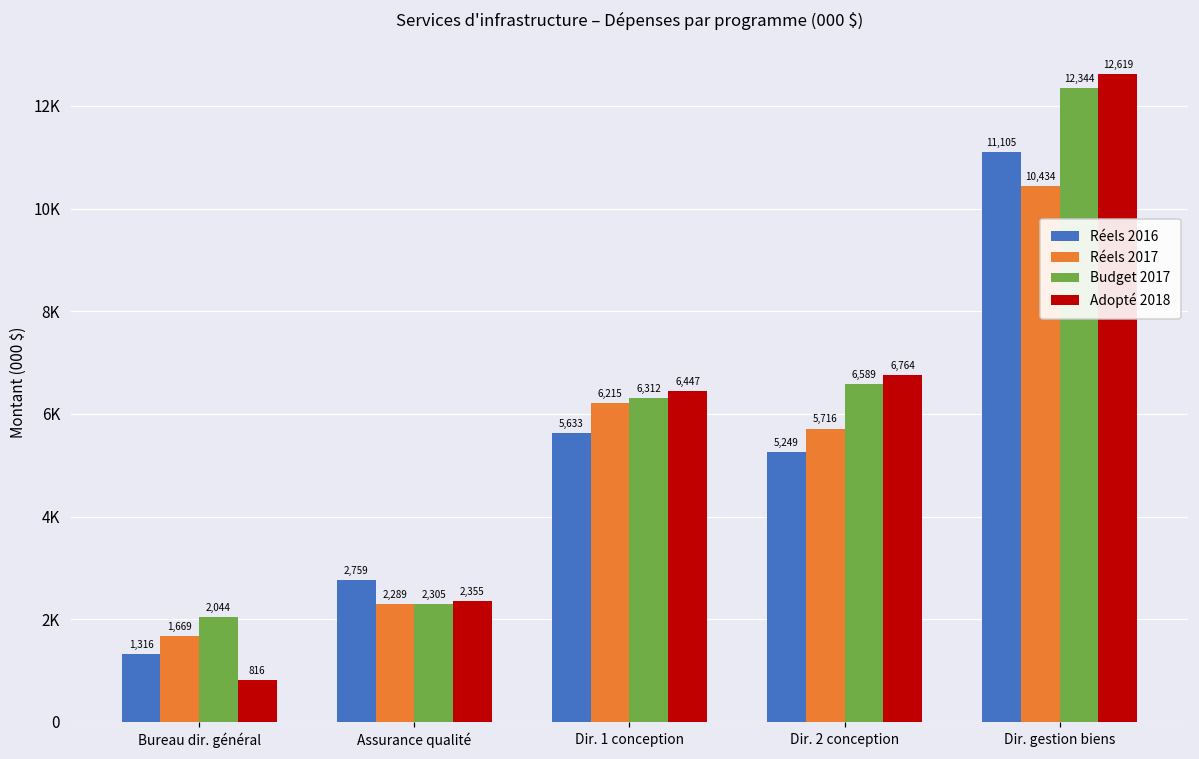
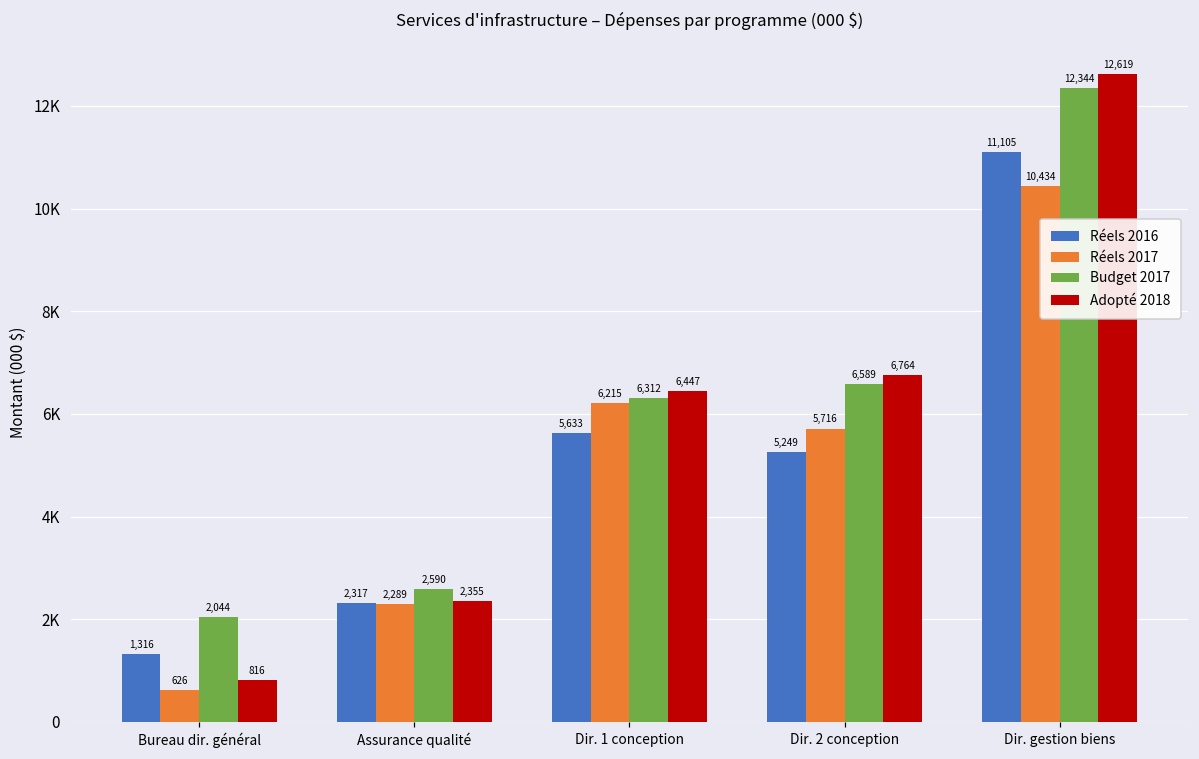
Réels 2017, Bureau dir. général: 1,669 -> 626
Réels 2016, Assurance qualité: 2,759 -> 2,317
Budget 2017, Assurance qualité: 2,305 -> 2,590
